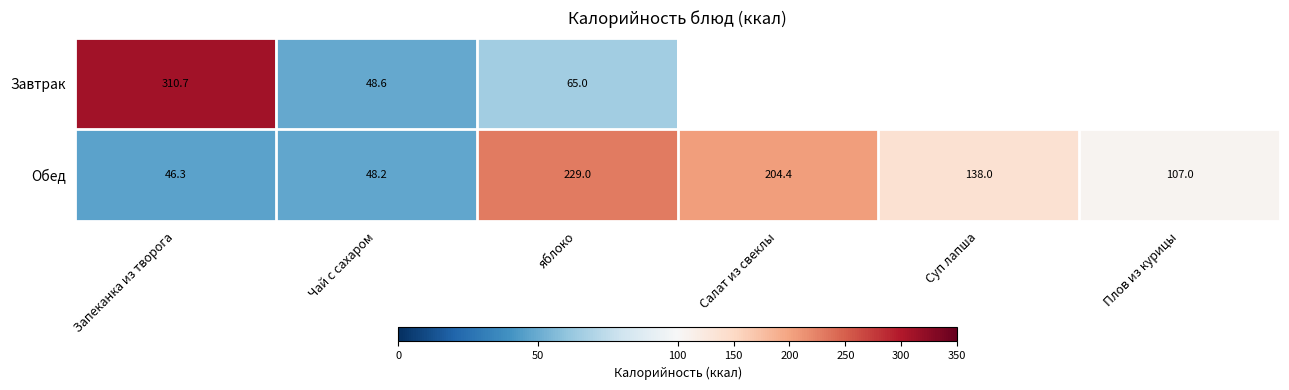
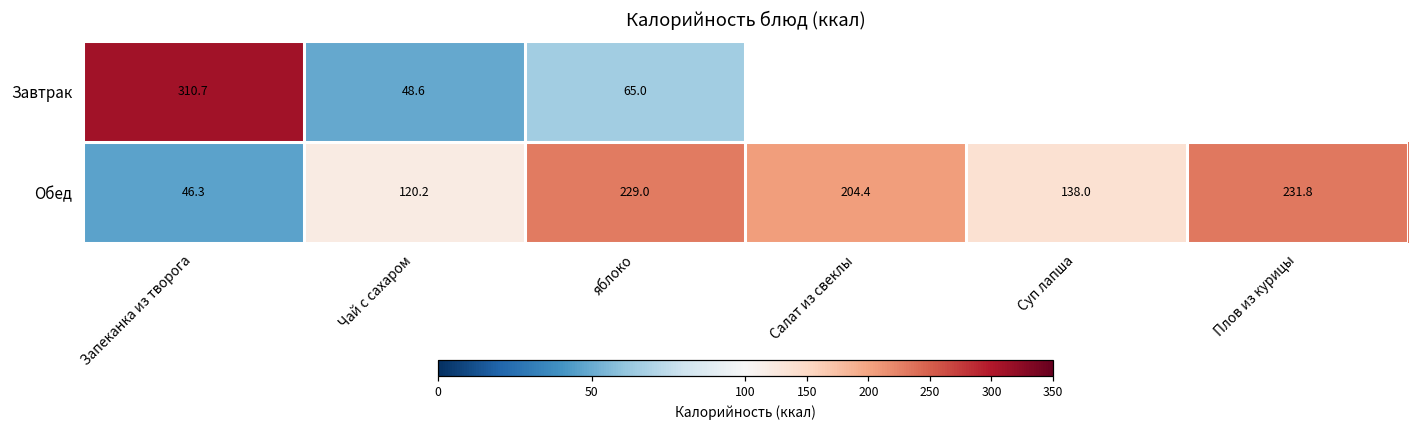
Обед, Чай с сахаром: 48.2 -> 120.2
Обед, Плов из курицы: 107.0 -> 231.8
